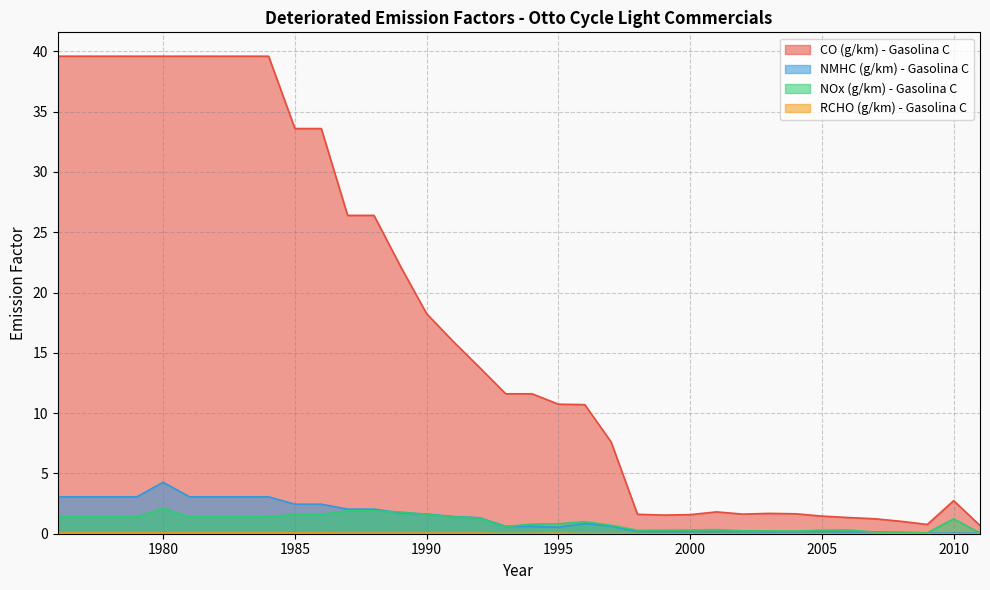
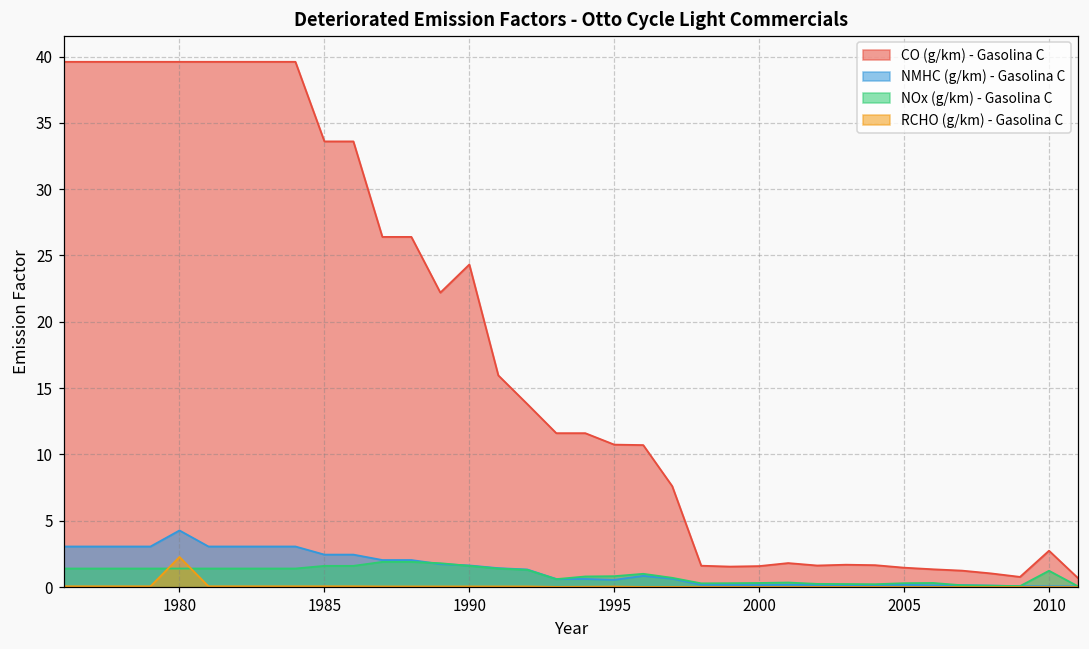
NOx (g/km) - Gasolina C, 1980: 2.1 -> 1.4
RCHO (g/km) - Gasolina C, 1980: 0.1 -> 2.3
CO (g/km) - Gasolina C, 1990: 18.2 -> 24.3
